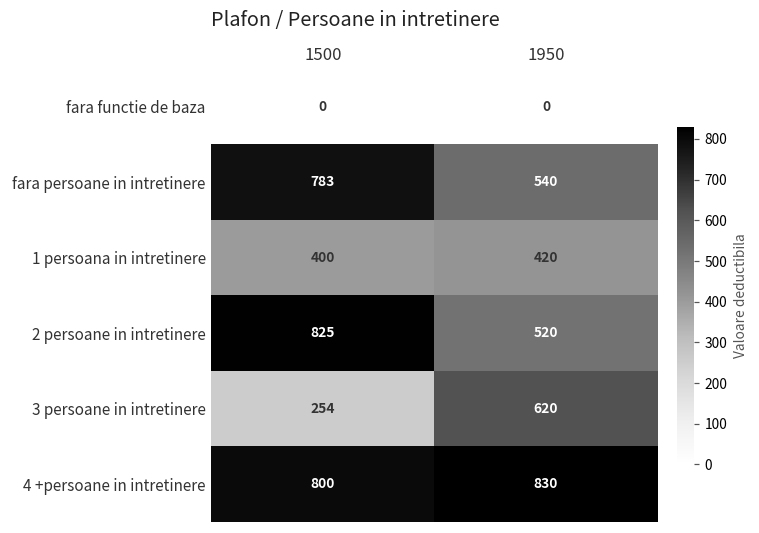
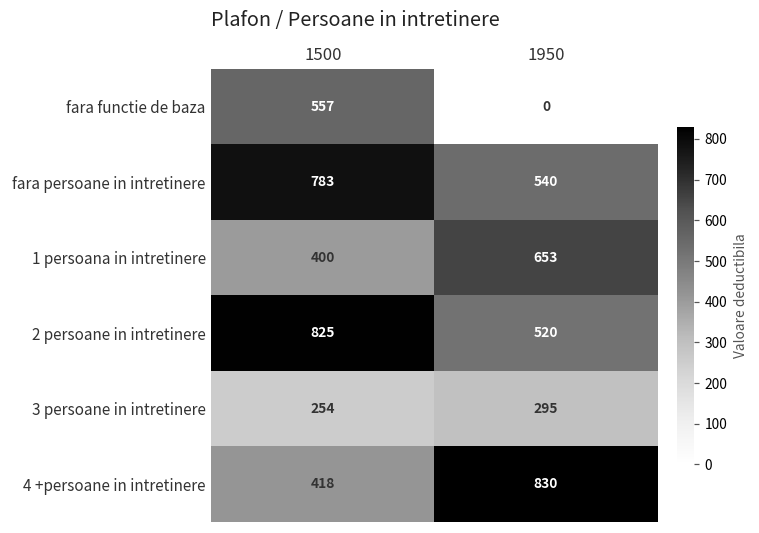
fara functie de baza, 1500: 0 -> 557
1 persoana in intretinere, 1950: 420 -> 653
3 persoane in intretinere, 1950: 620 -> 295
4 +persoane in intretinere, 1500: 800 -> 418
